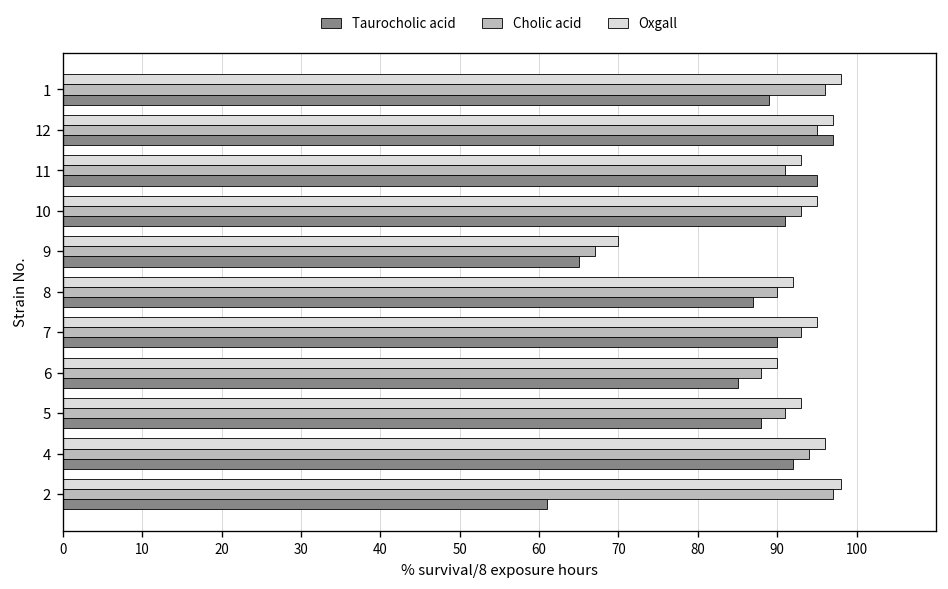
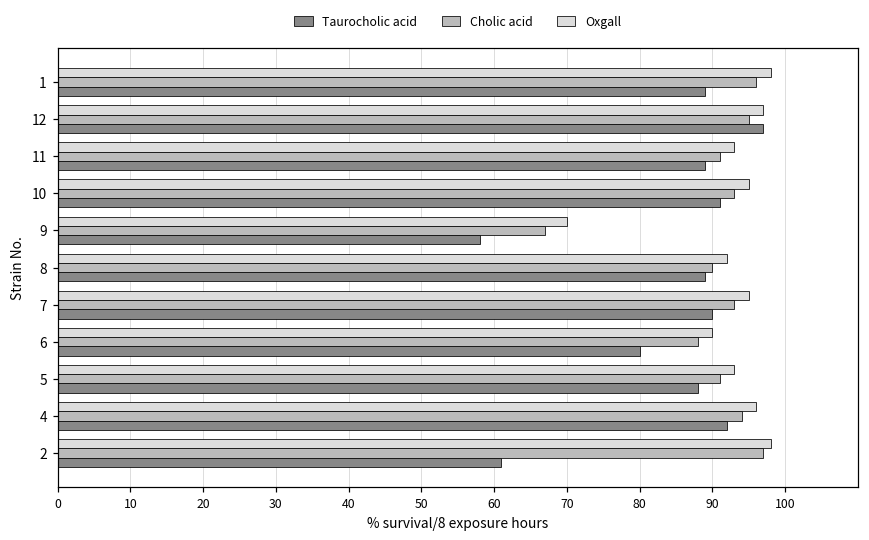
Taurocholic acid, 11: 95 -> 89
Taurocholic acid, 9: 65 -> 58
Taurocholic acid, 8: 87 -> 89
Taurocholic acid, 6: 85 -> 80
